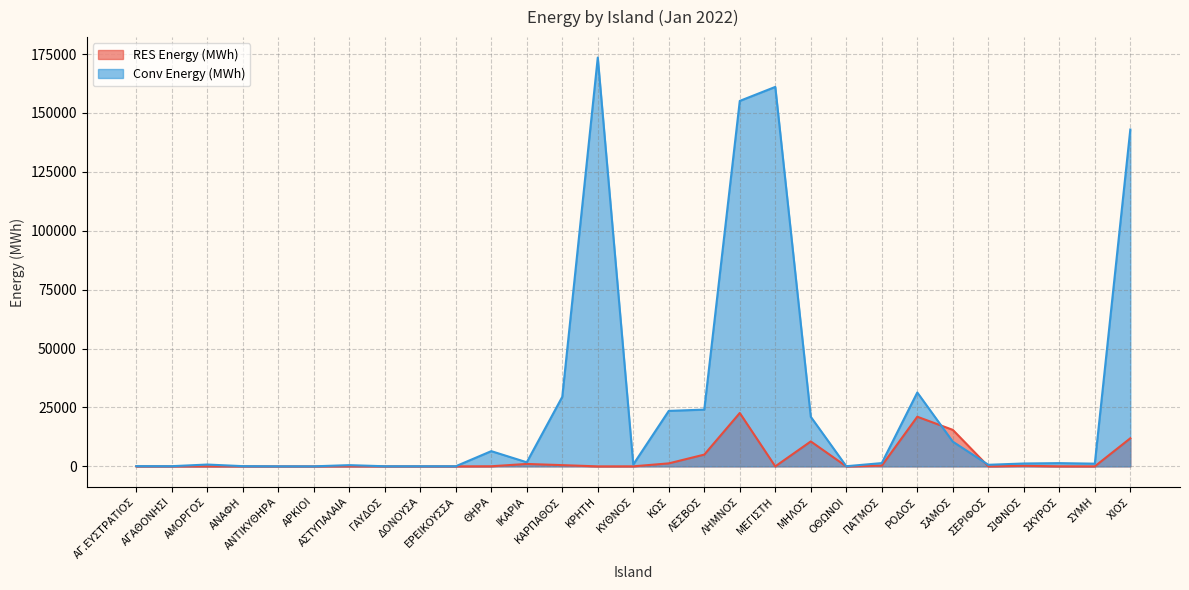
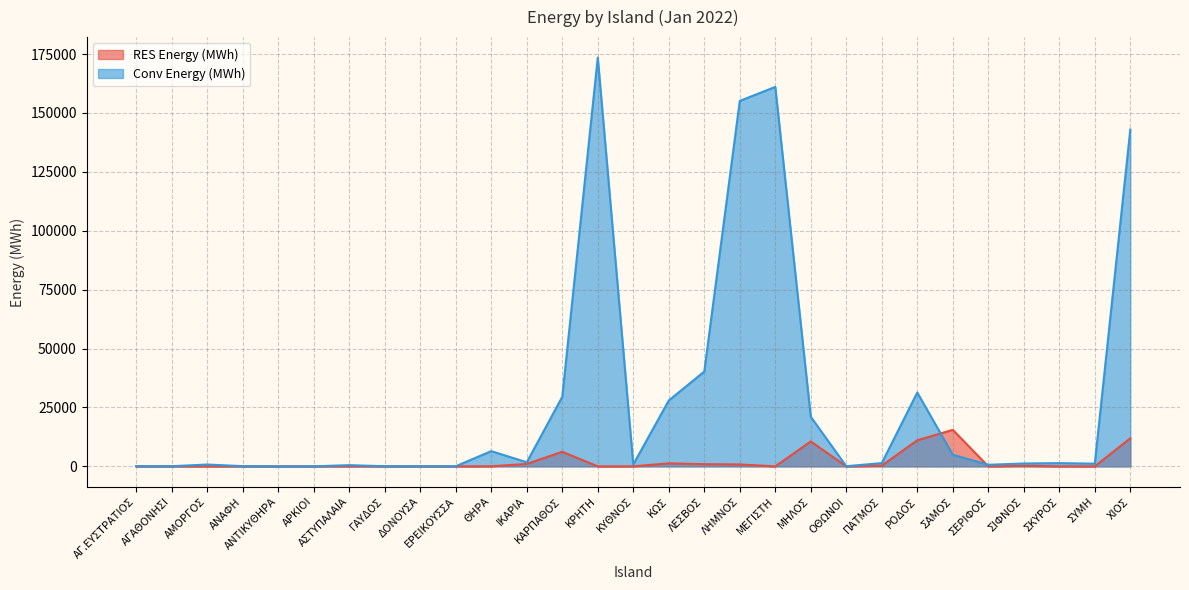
RES Energy (MWh), ΚΑΡΠΑΘΟΣ: 1000 -> 6000
Conv Energy (MWh), ΚΩΣ: 24000 -> 28000
RES Energy (MWh), ΛΕΣΒΟΣ: 5000 -> 1000
Conv Energy (MWh), ΛΕΣΒΟΣ: 24000 -> 40000
RES Energy (MWh), ΛΗΜΝΟΣ: 23000 -> 1000
RES Energy (MWh), ΡΟΔΟΣ: 21000 -> 11000
Conv Energy (MWh), ΣΑΜΟΣ: 11000 -> 5000
